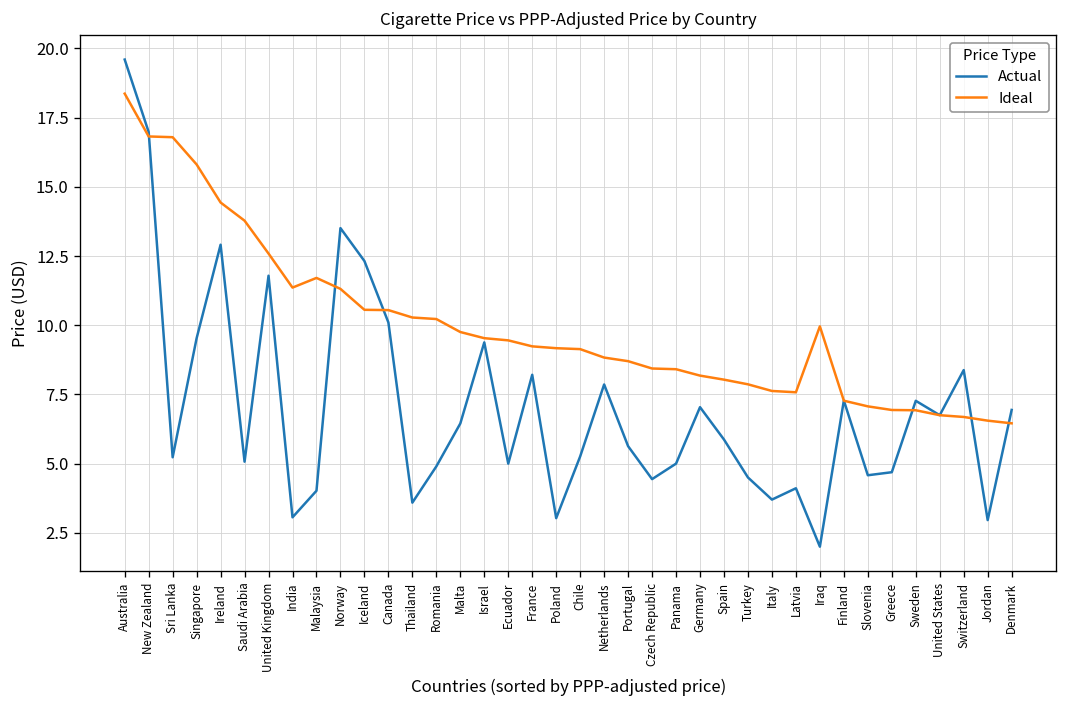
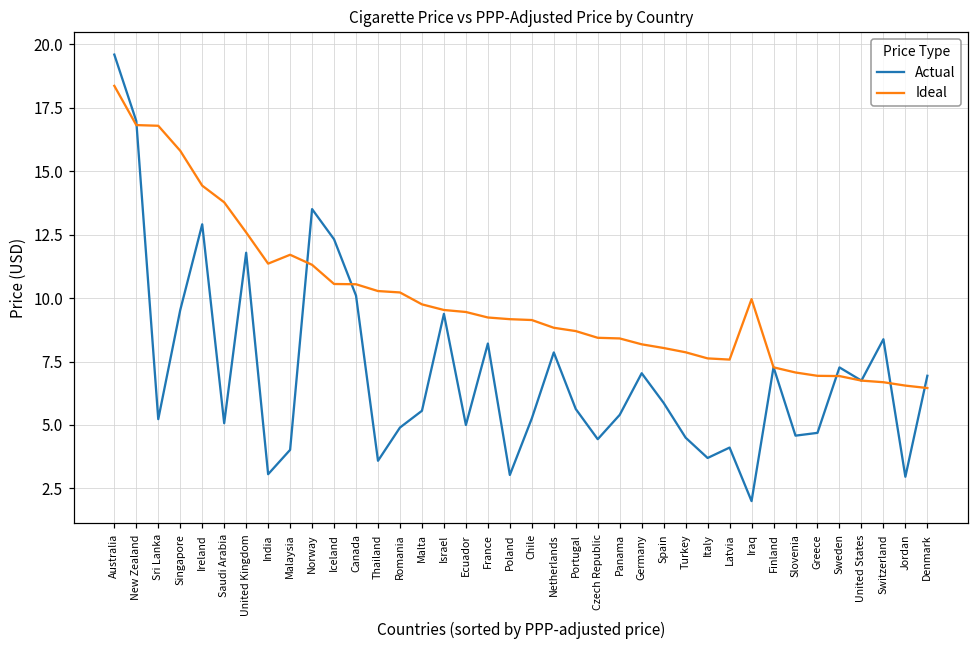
Actual, Malta: 6.5 -> 5.6
Actual, Panama: 5.0 -> 5.4
